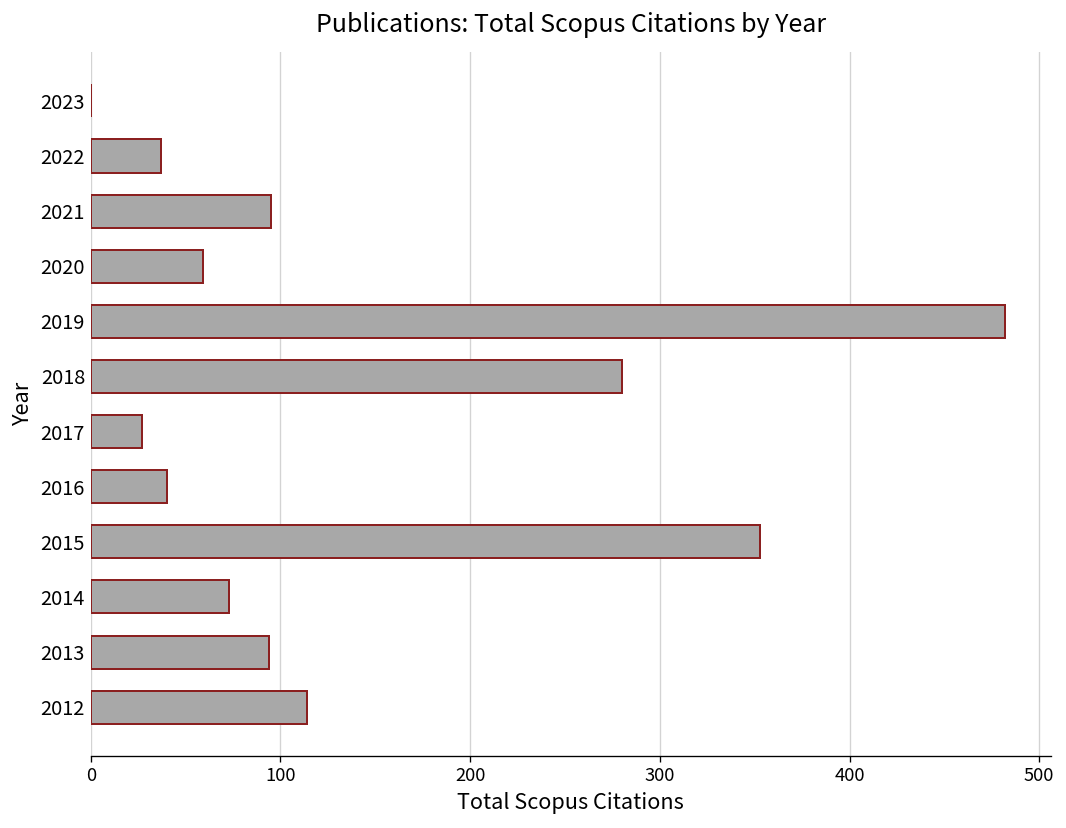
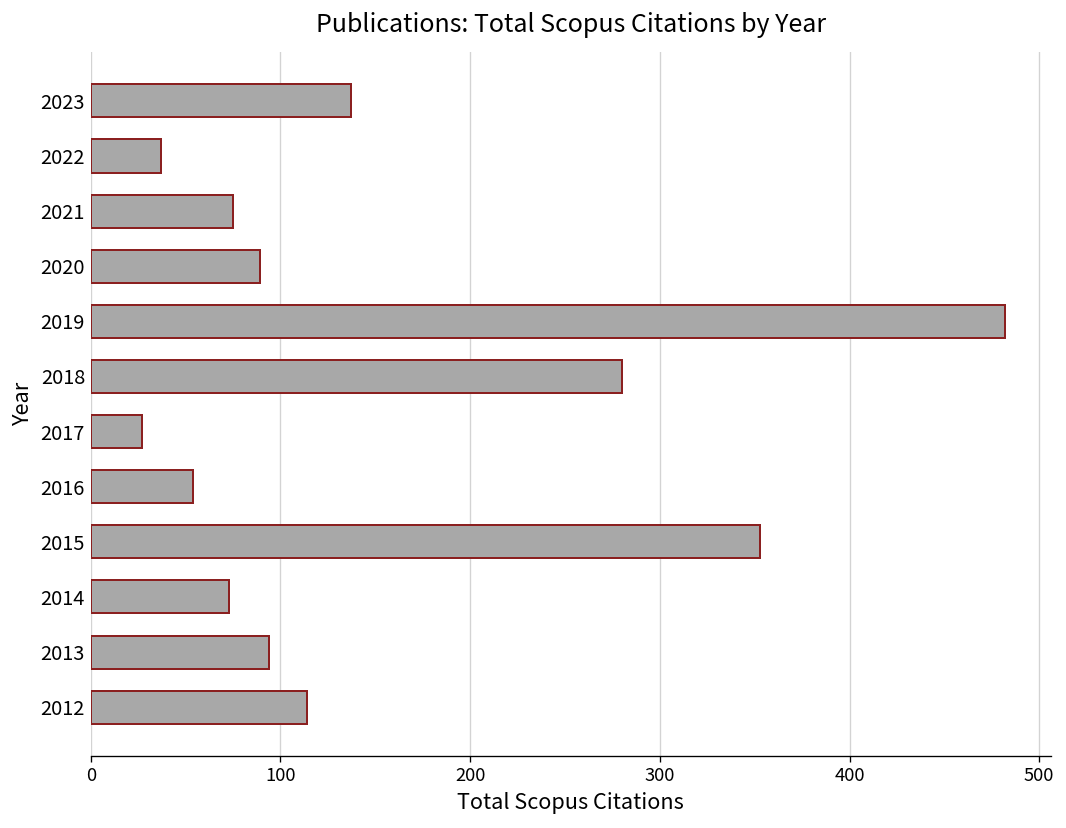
2023: 0 -> 137
2021: 95 -> 75
2020: 59 -> 89
2016: 40 -> 54
